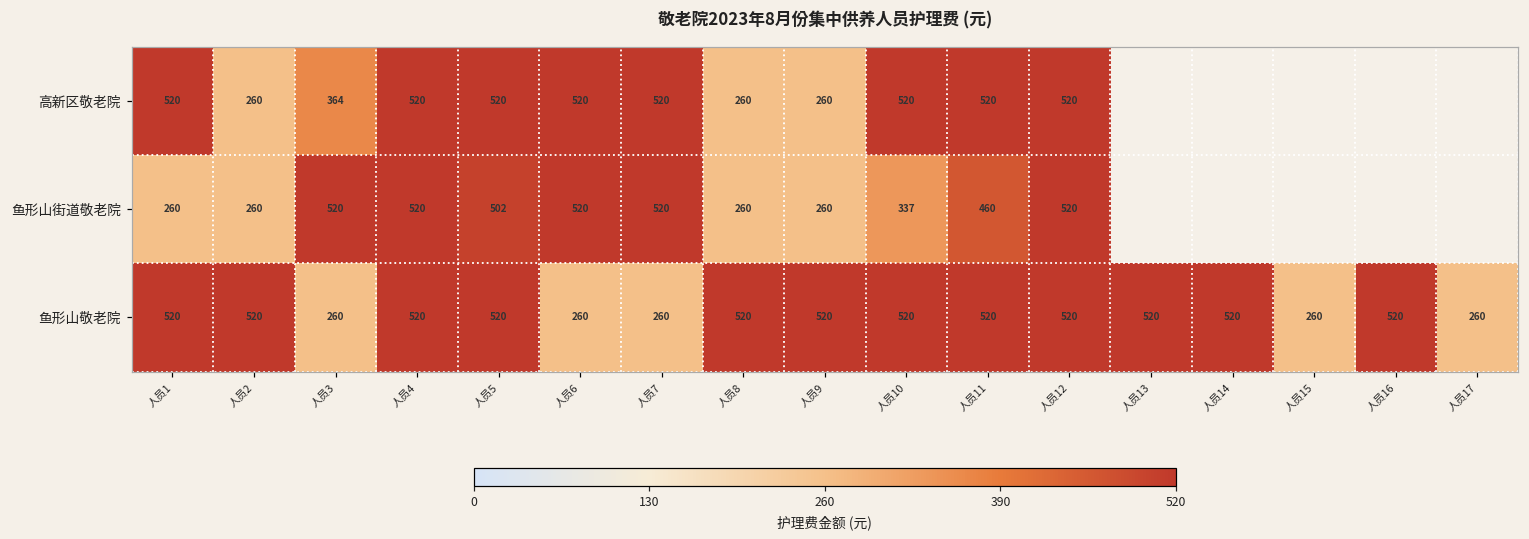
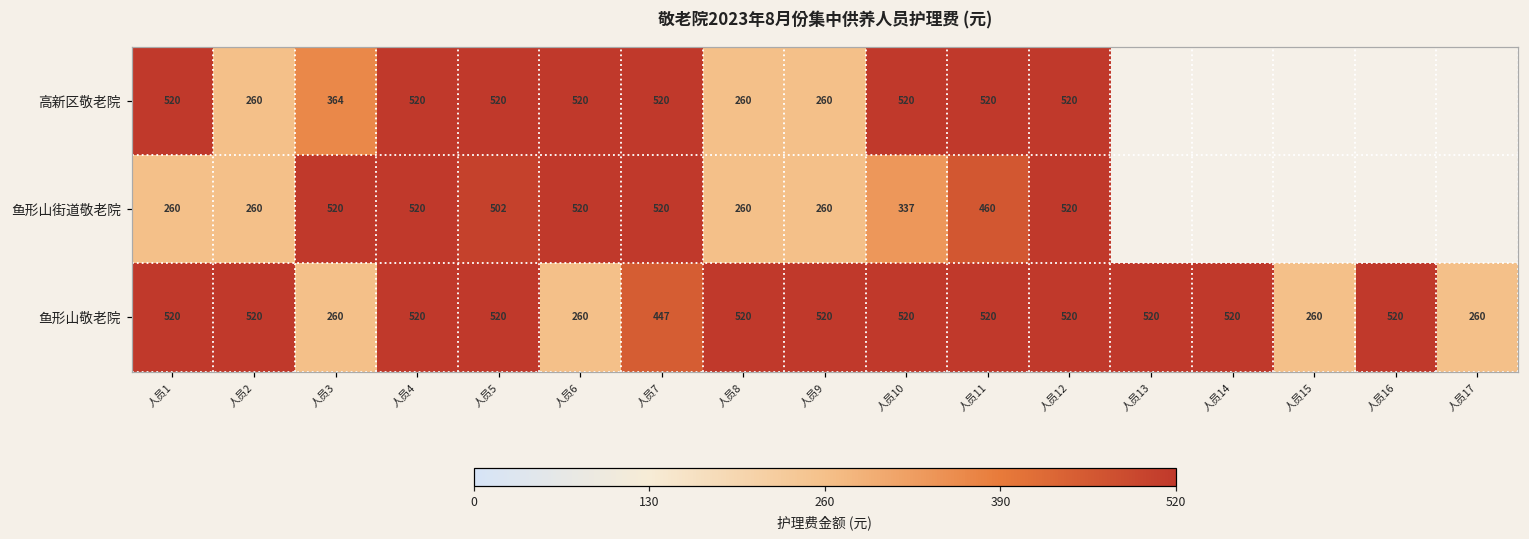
鱼形山敬老院, 人员7: 260 -> 447
